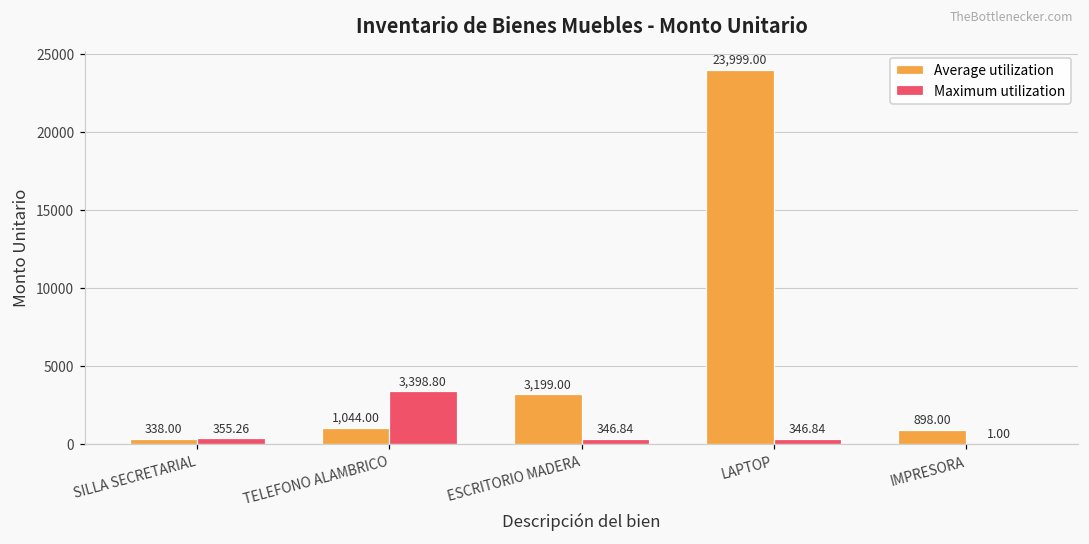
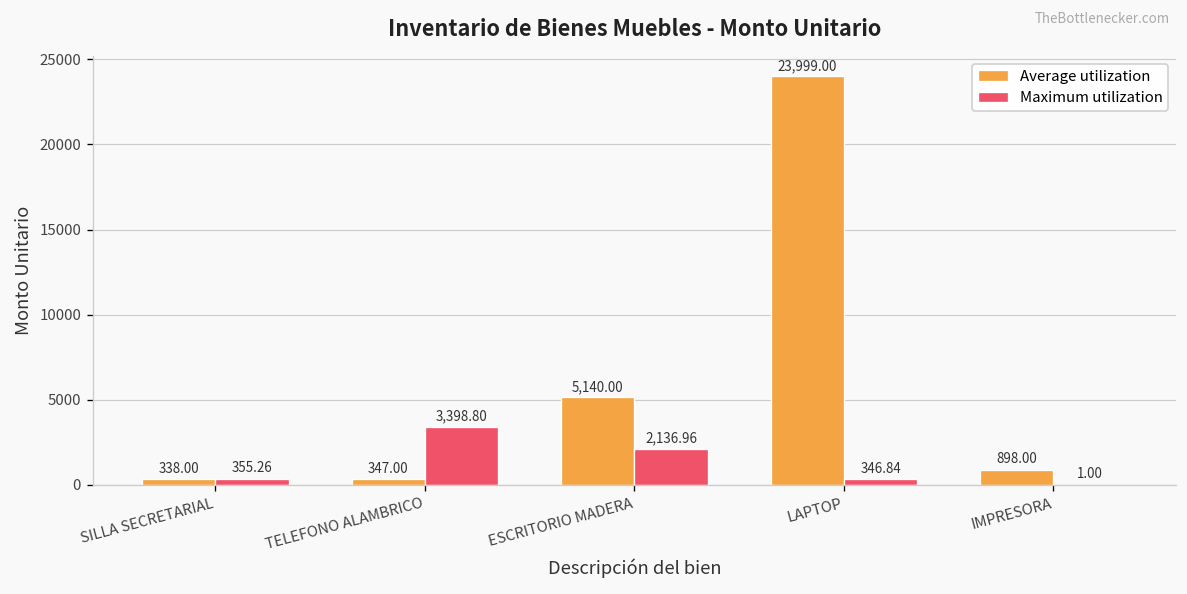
Average utilization, TELEFONO ALAMBRICO: 1,044.00 -> 347.00
Average utilization, ESCRITORIO MADERA: 3,199.00 -> 5,140.00
Maximum utilization, ESCRITORIO MADERA: 346.84 -> 2,136.96
